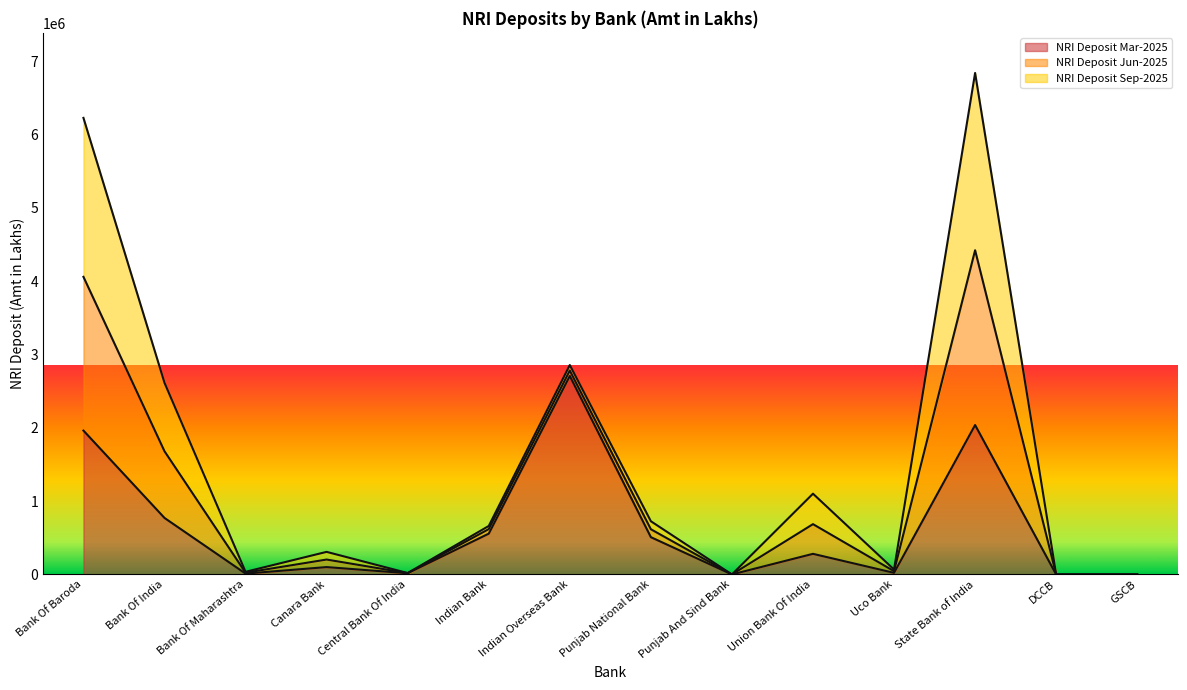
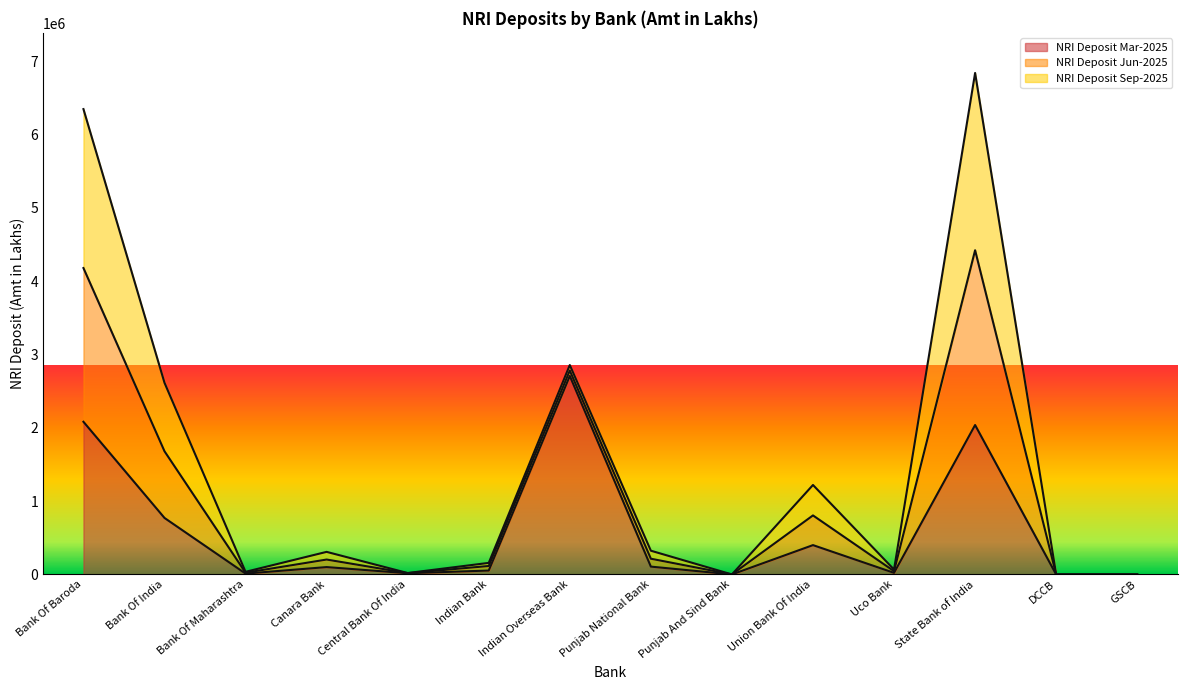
NRI Deposit Mar-2025, Bank Of Baroda: 2000000 -> 2100000
NRI Deposit Mar-2025, Indian Bank: 600000 -> 100000
NRI Deposit Mar-2025, Punjab National Bank: 500000 -> 100000
NRI Deposit Mar-2025, Union Bank Of India: 300000 -> 400000
